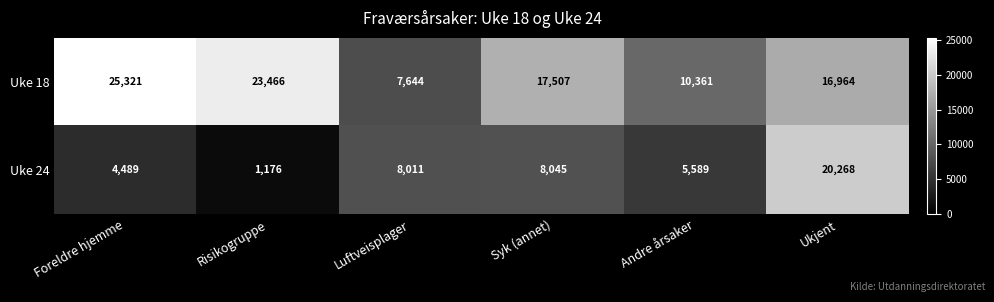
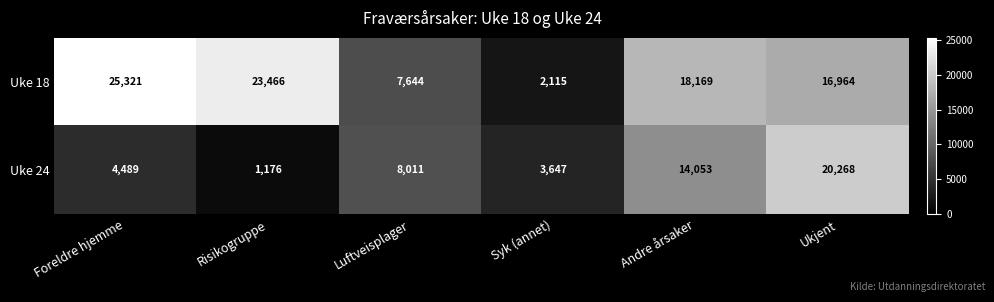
Uke 18, Syk (annet): 17,507 -> 2,115
Uke 18, Andre årsaker: 10,361 -> 18,169
Uke 24, Syk (annet): 8,045 -> 3,647
Uke 24, Andre årsaker: 5,589 -> 14,053
